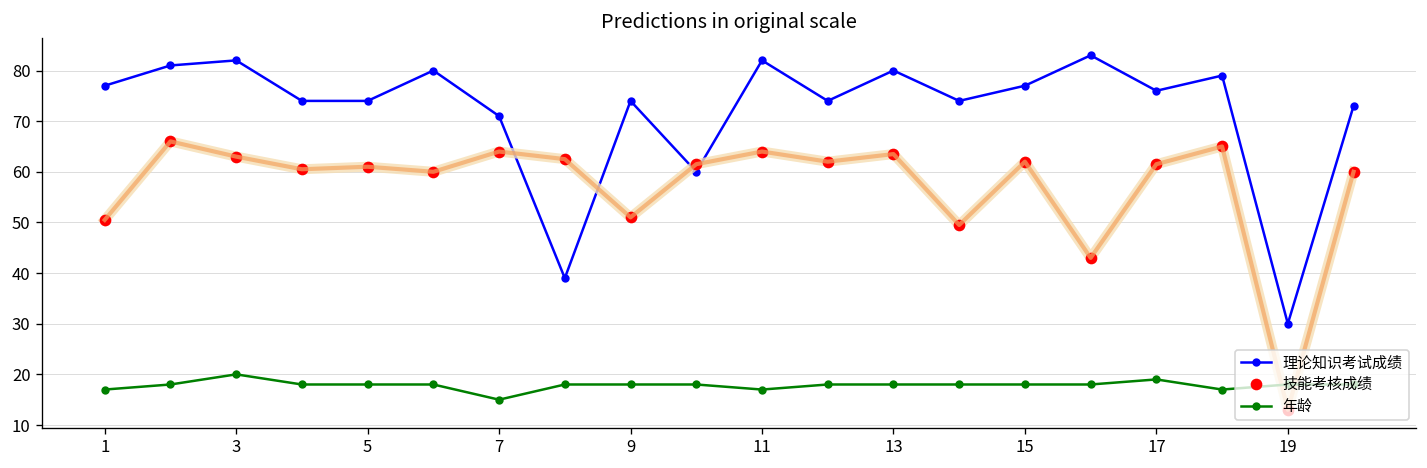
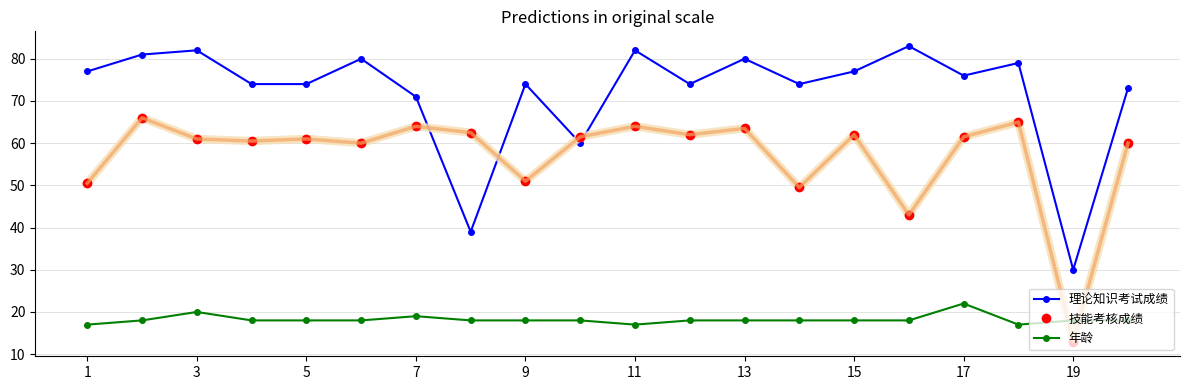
技能考核成绩, 3: 63 -> 61
年龄, 7: 15 -> 19
年龄, 17: 19 -> 22
